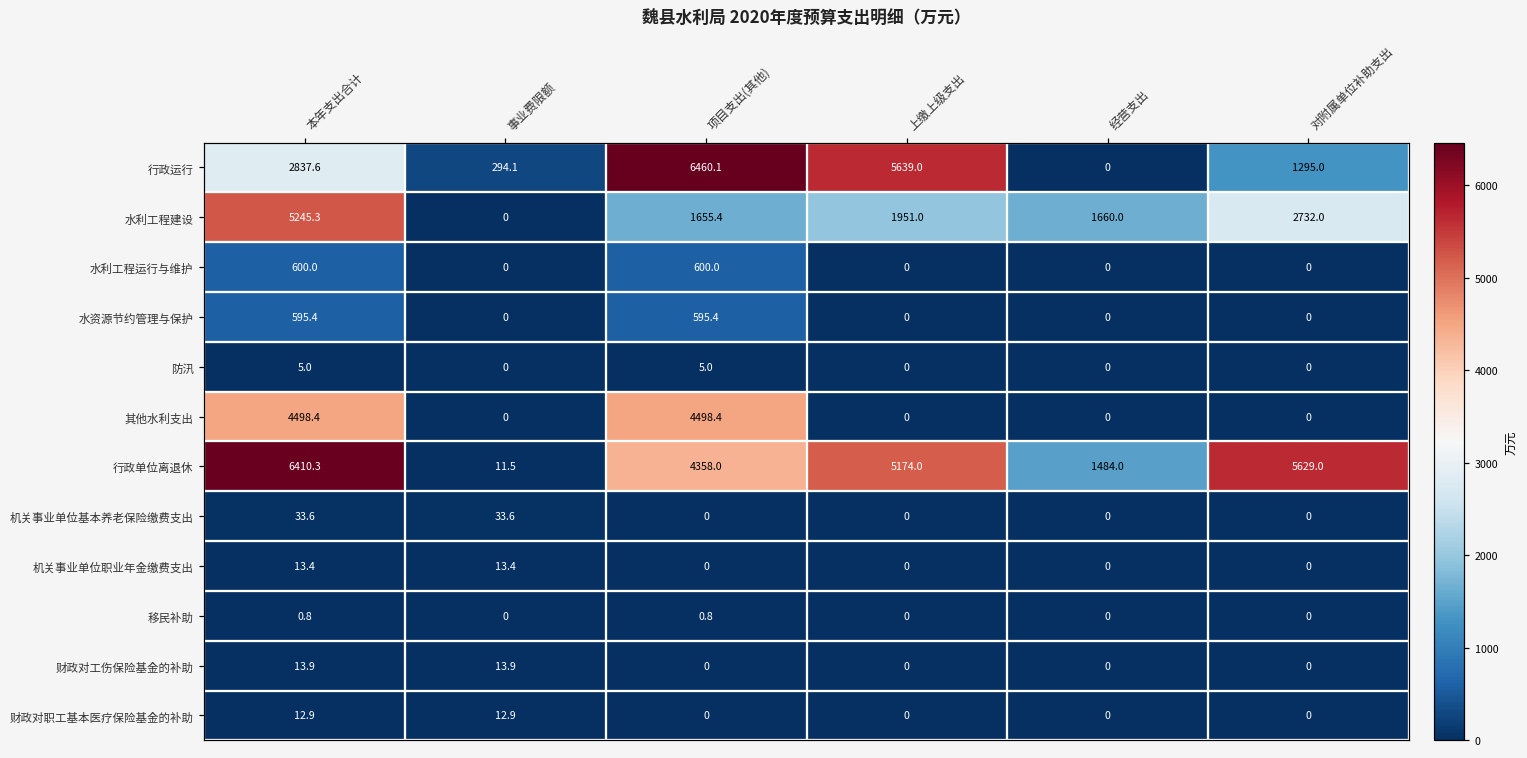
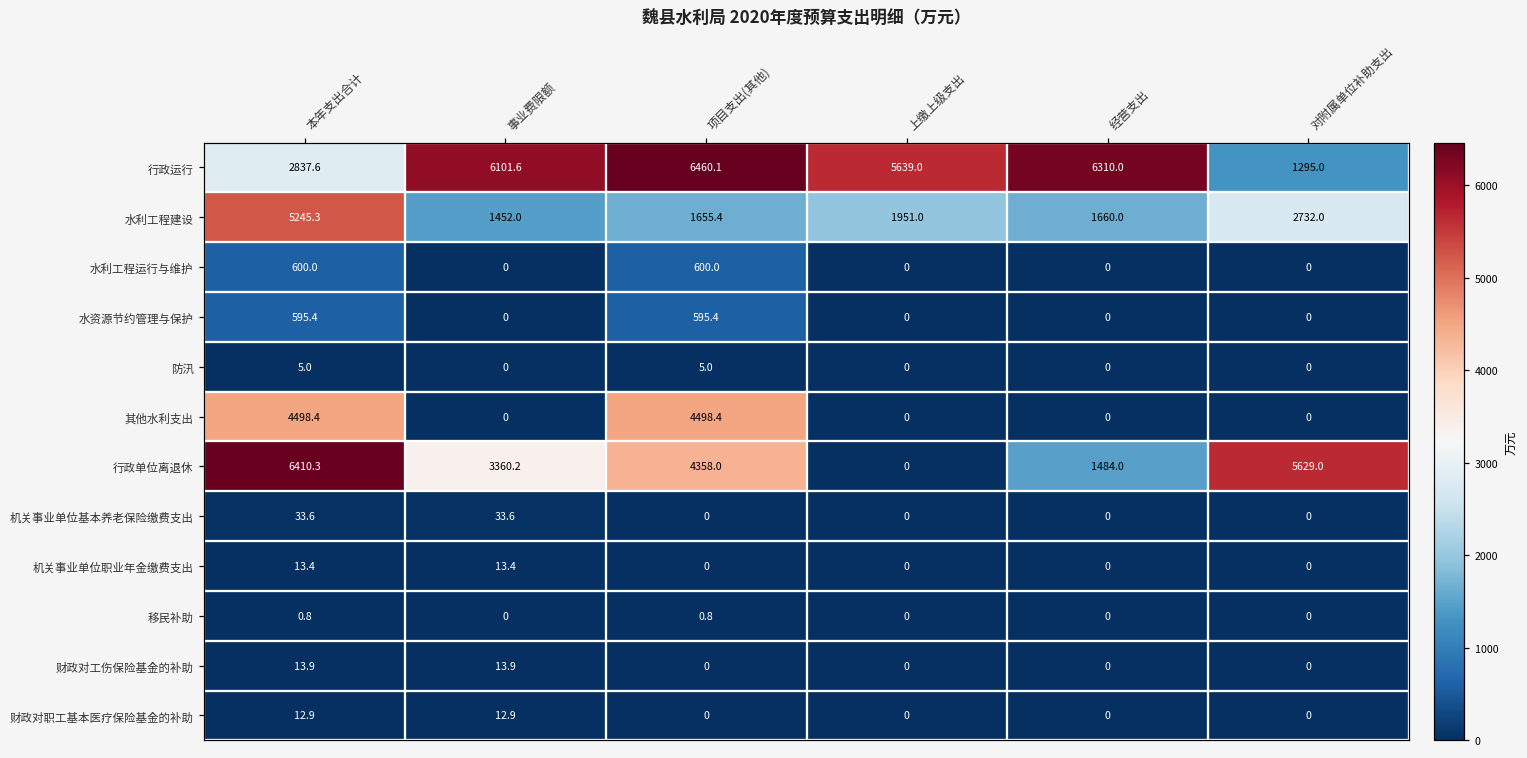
行政运行, 事业费限额: 294.1 -> 6101.6
行政运行, 经营支出: 0 -> 6310.0
水利工程建设, 事业费限额: 0 -> 1452.0
行政单位离退休, 事业费限额: 11.5 -> 3360.2
行政单位离退休, 上缴上级支出: 5174.0 -> 0
